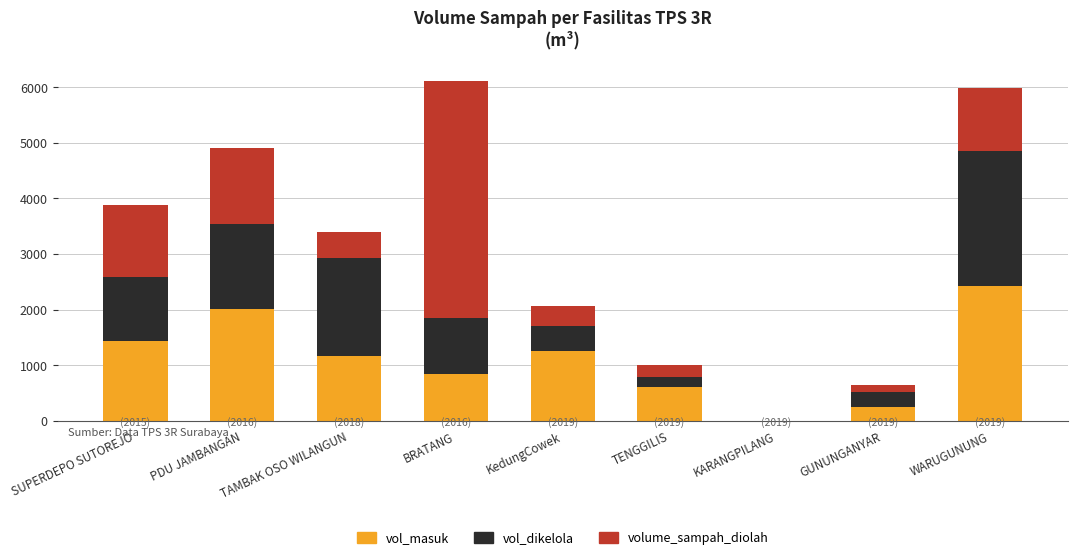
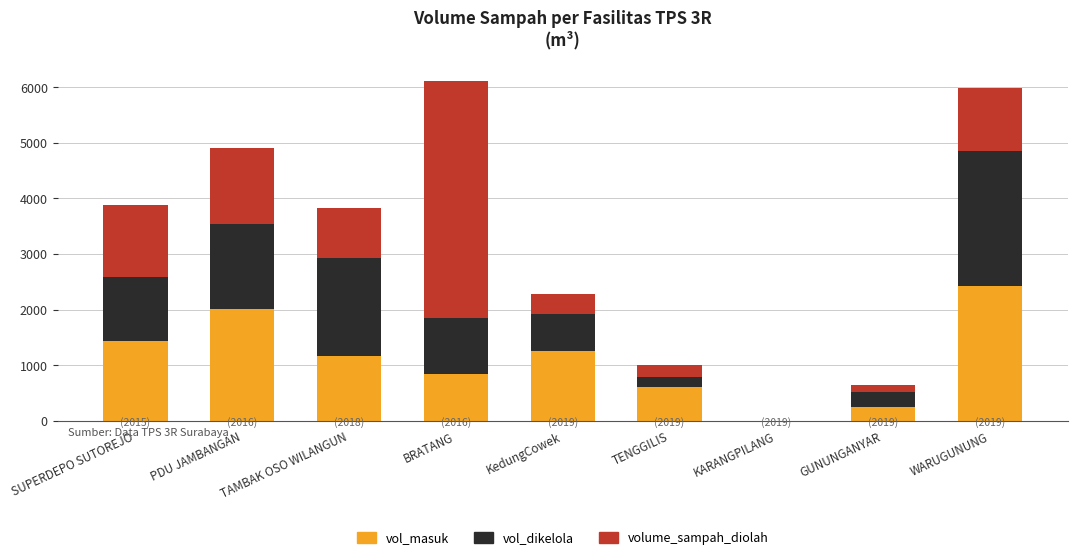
volume_sampah_diolah, TAMBAK OSO WILANGUN: 500 -> 900
vol_dikelola, KedungCowek: 500 -> 700
